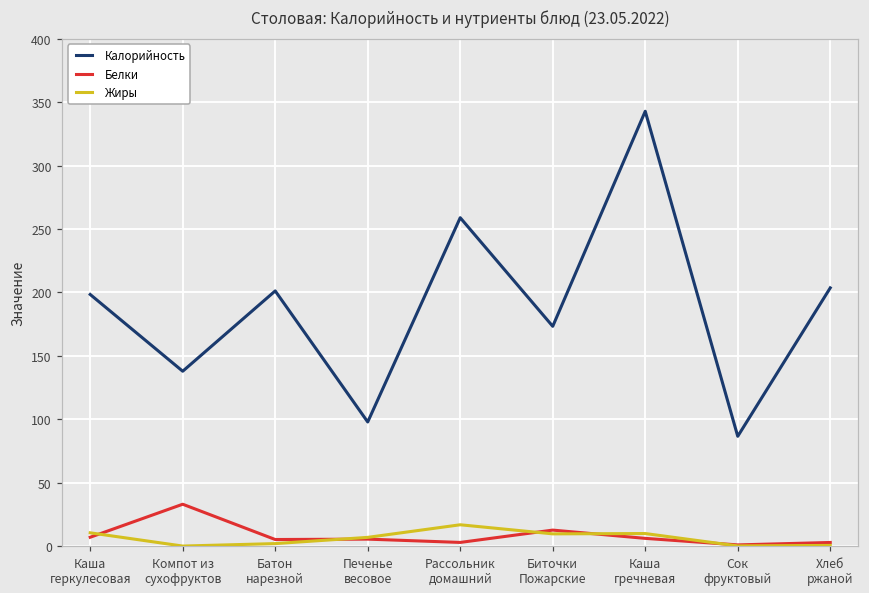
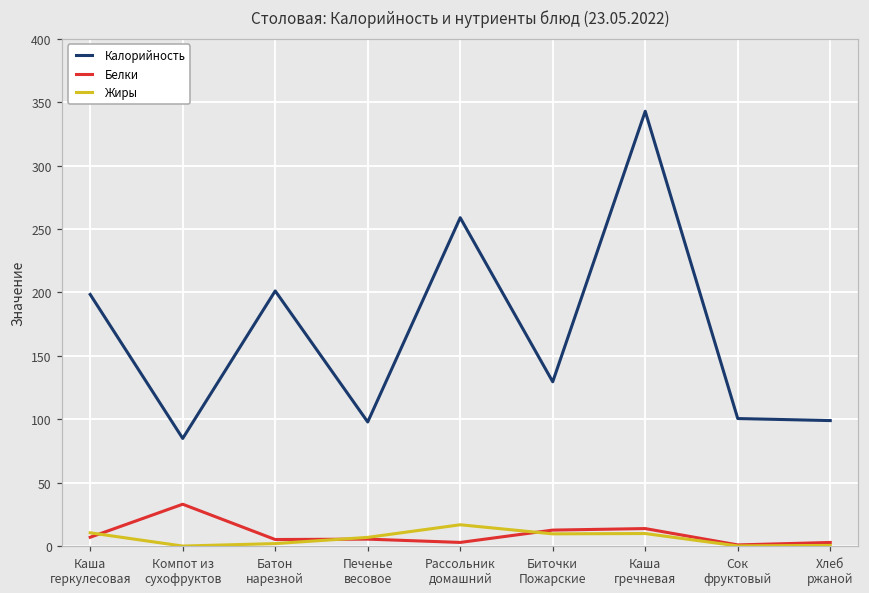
Калорийность, Компот из сухофруктов: 138 -> 85
Калорийность, Биточки Пожарские: 173 -> 130
Белки, Каша гречневая: 6 -> 14
Калорийность, Сок фруктовый: 87 -> 101
Калорийность, Хлеб ржаной: 204 -> 99
